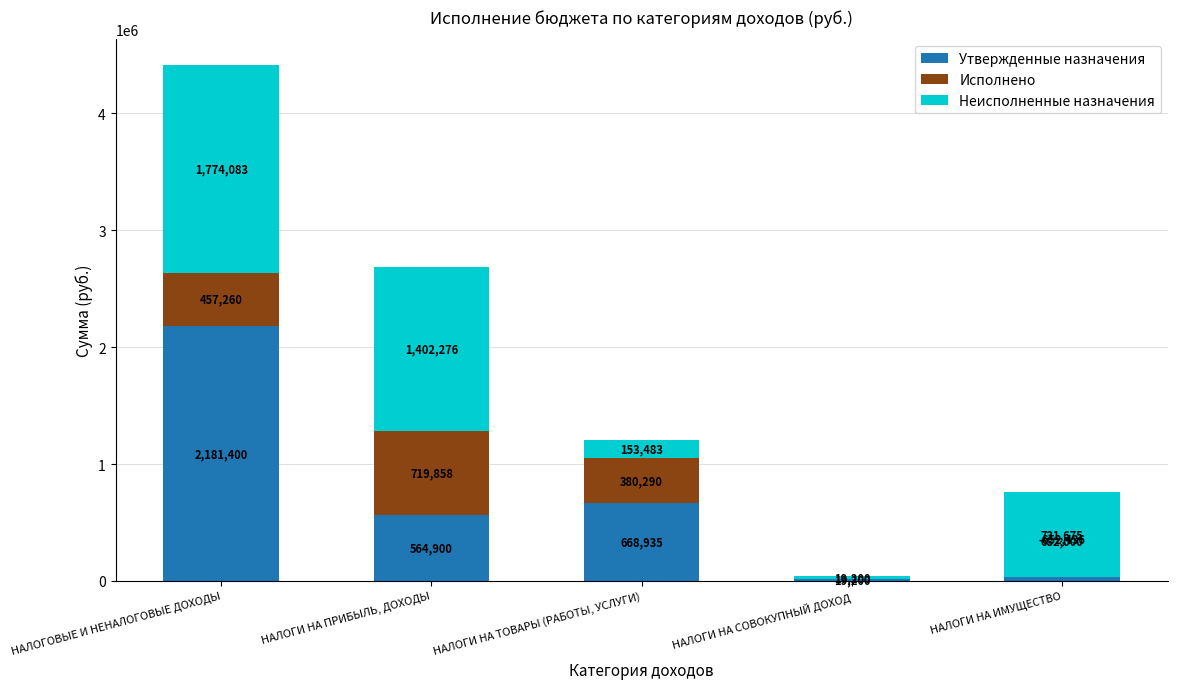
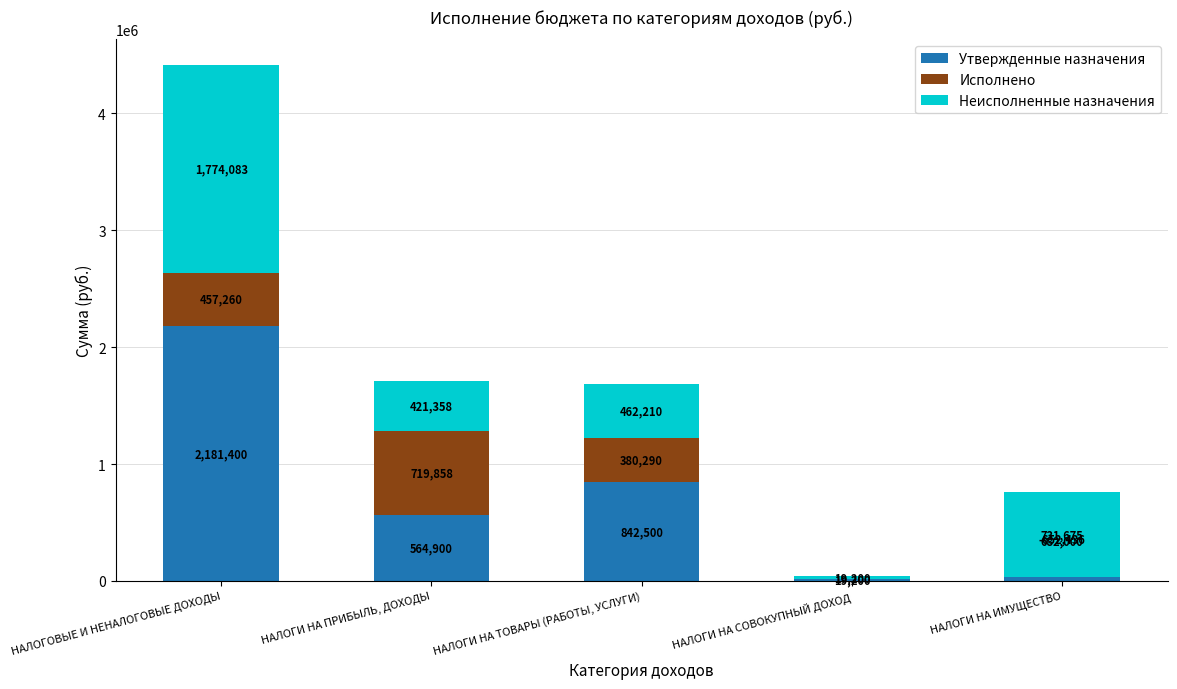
Неисполненные назначения, НАЛОГИ НА ПРИБЫЛЬ, ДОХОДЫ: 1,402,276 -> 421,358
Утвержденные назначения, НАЛОГИ НА ТОВАРЫ (РАБОТЫ, УСЛУГИ): 668,935 -> 842,500
Неисполненные назначения, НАЛОГИ НА ТОВАРЫ (РАБОТЫ, УСЛУГИ): 153,483 -> 462,210
